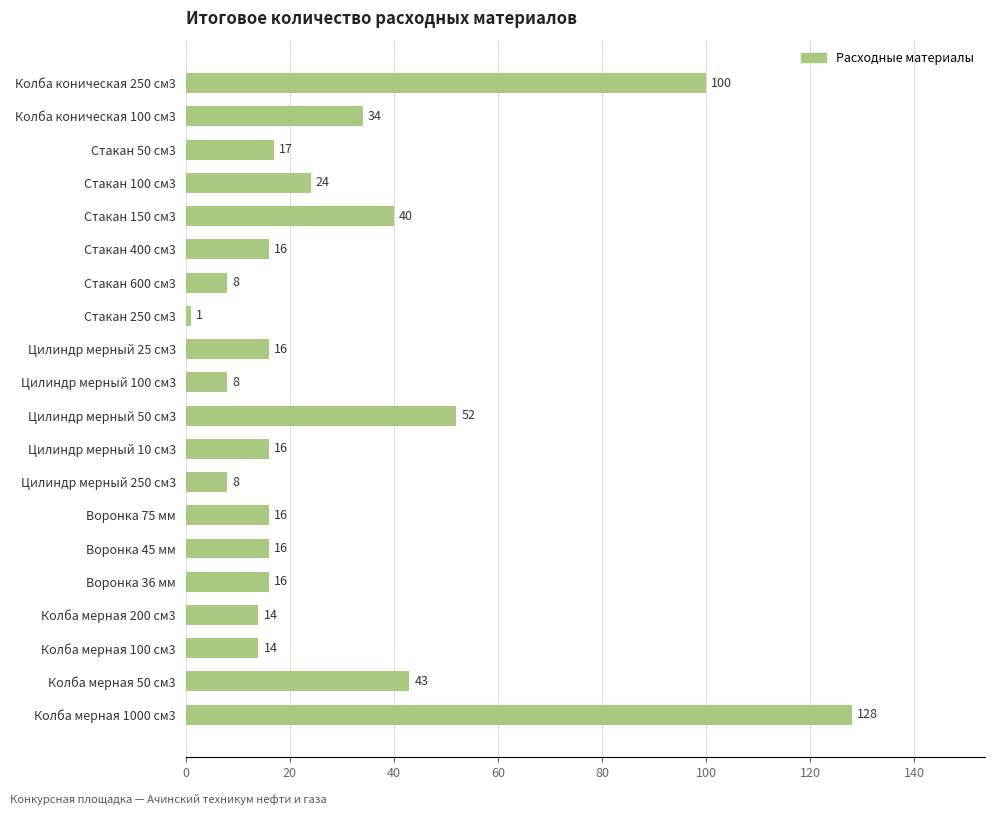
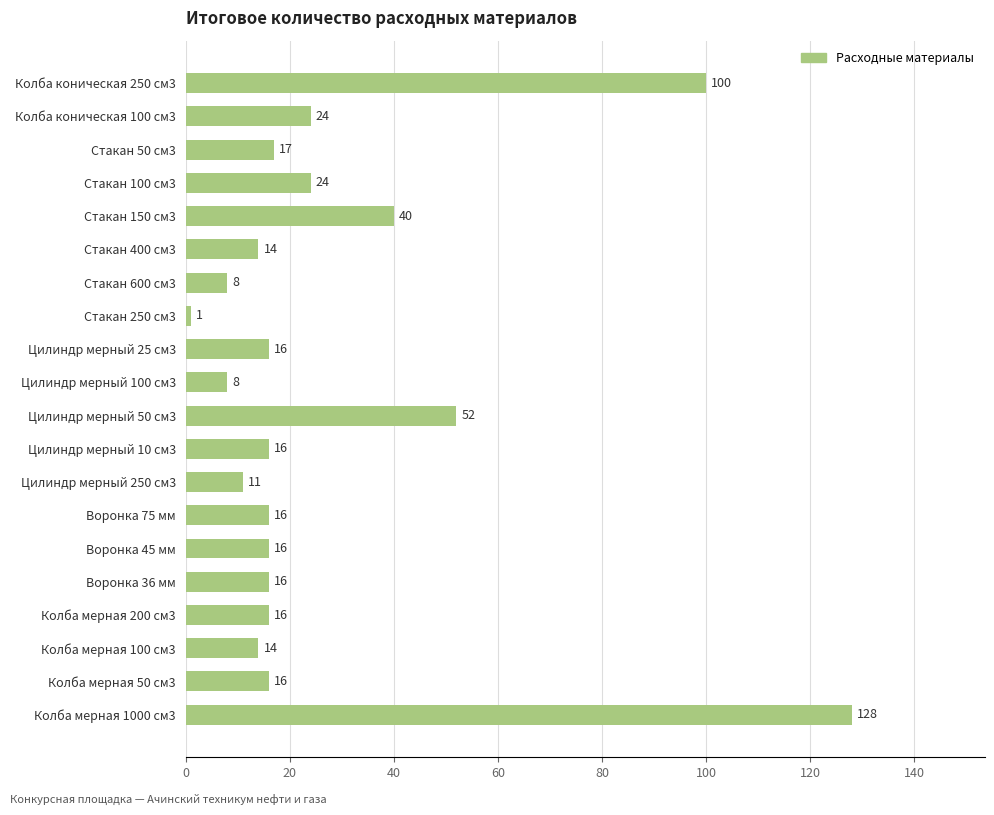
Колба коническая 100 см3: 34 -> 24
Стакан 400 см3: 16 -> 14
Цилиндр мерный 250 см3: 8 -> 11
Колба мерная 200 см3: 14 -> 16
Колба мерная 50 см3: 43 -> 16
